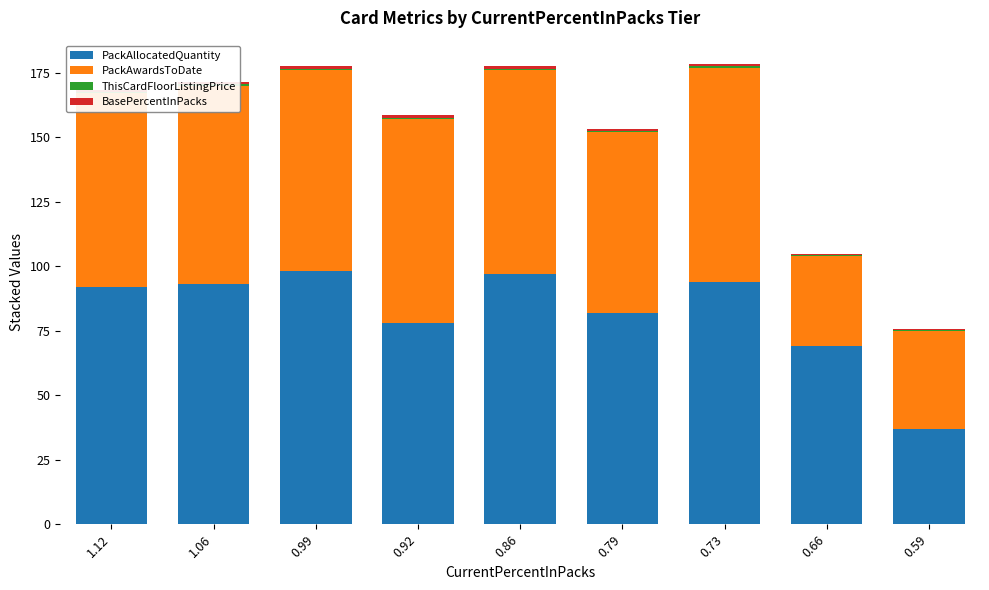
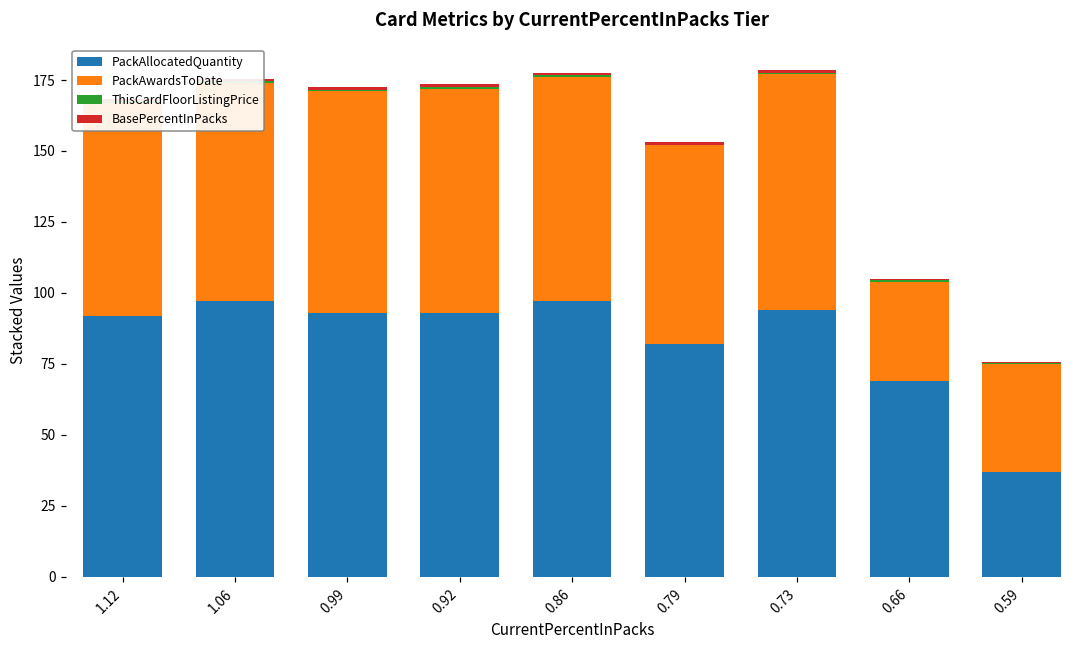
PackAllocatedQuantity, 1.06: 93 -> 97
PackAllocatedQuantity, 0.99: 98 -> 93
PackAllocatedQuantity, 0.92: 78 -> 93
